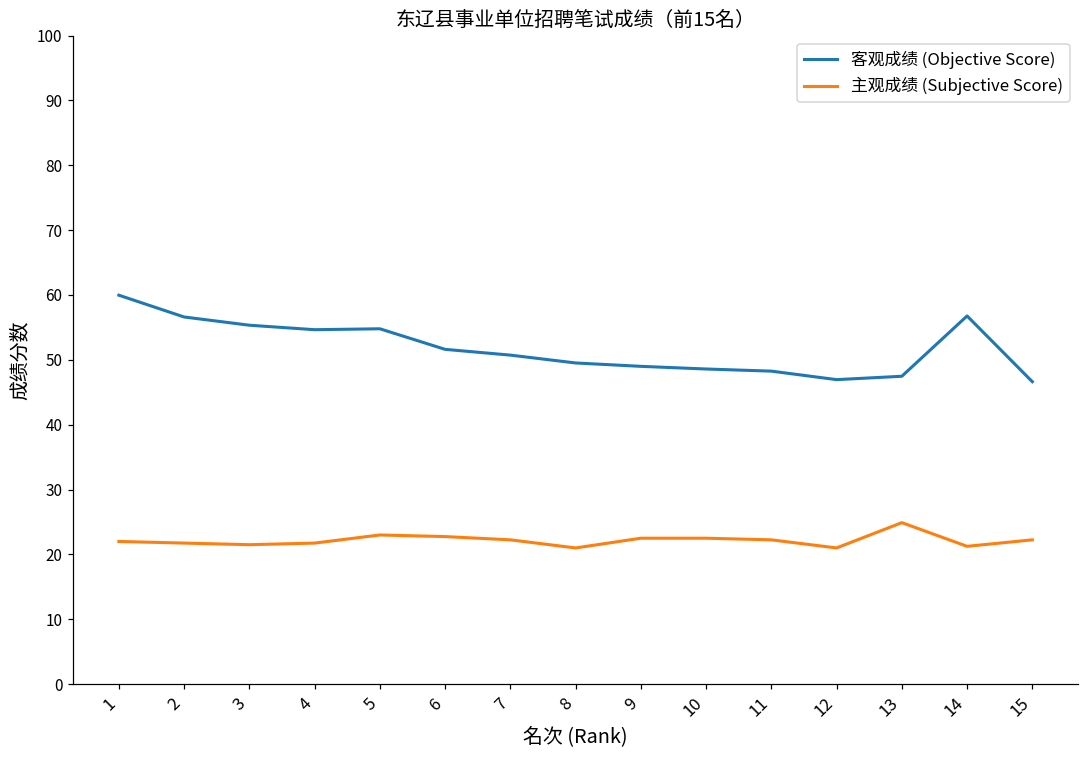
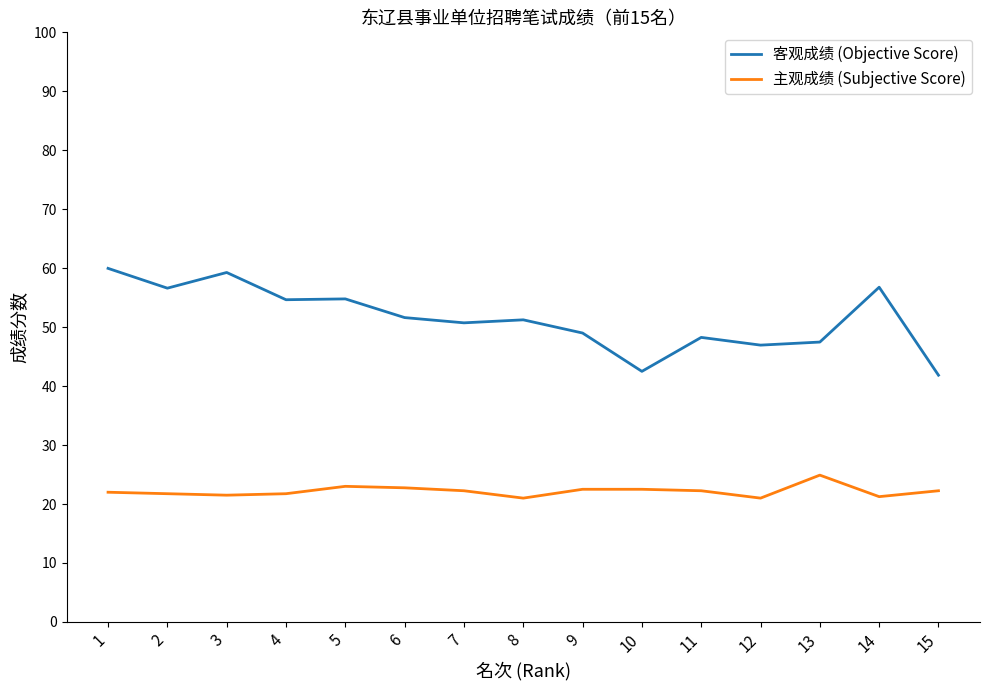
客观成绩 (Objective Score), 3: 55 -> 59
客观成绩 (Objective Score), 8: 50 -> 51
客观成绩 (Objective Score), 10: 49 -> 43
客观成绩 (Objective Score), 15: 47 -> 42
